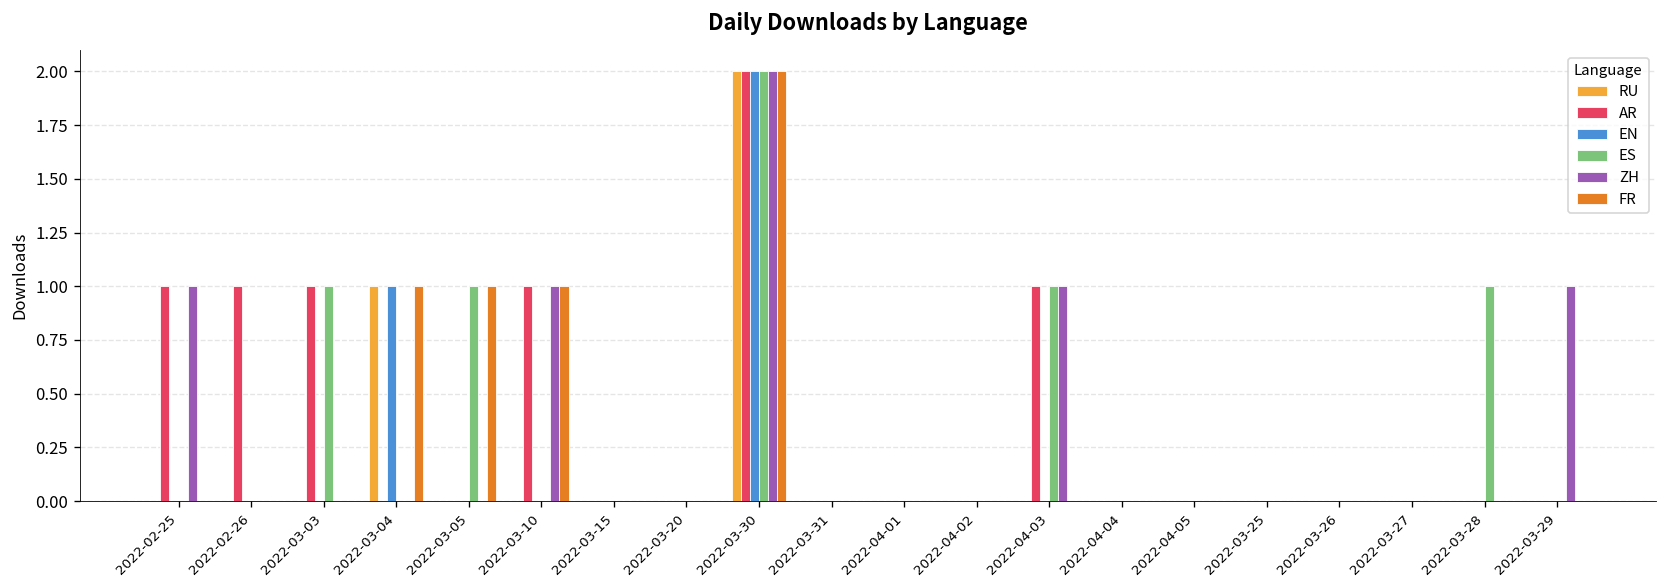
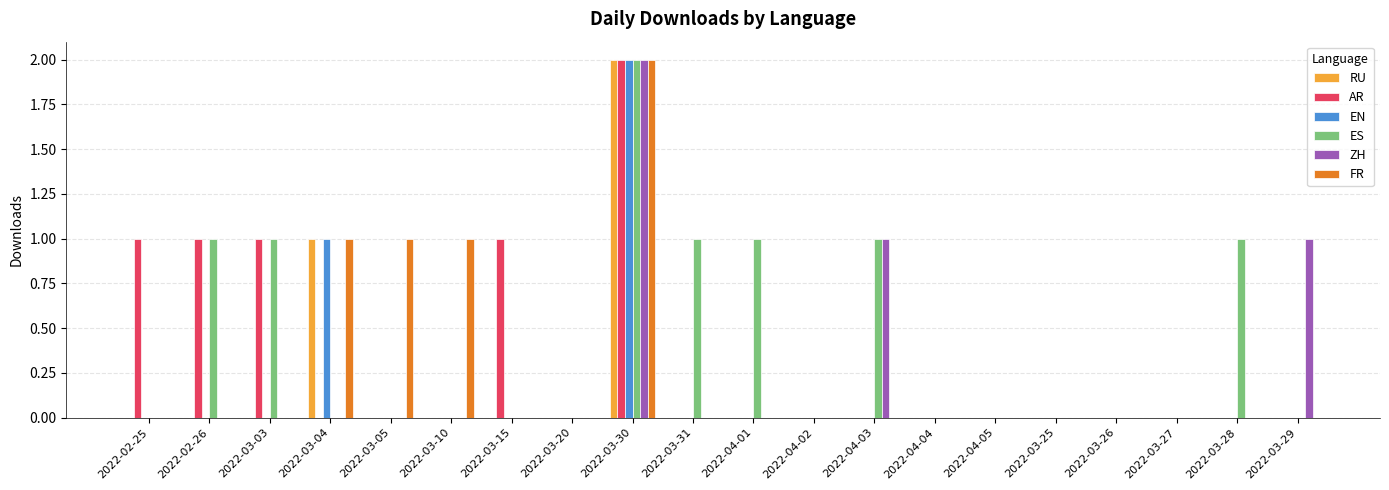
ZH, 2022-02-25: 1 -> 0
ES, 2022-02-26: 0 -> 1
ES, 2022-03-05: 1 -> 0
AR, 2022-03-10: 1 -> 0
ZH, 2022-03-10: 1 -> 0
AR, 2022-03-15: 0 -> 1
ES, 2022-03-31: 0 -> 1
ES, 2022-04-01: 0 -> 1
AR, 2022-04-03: 1 -> 0
